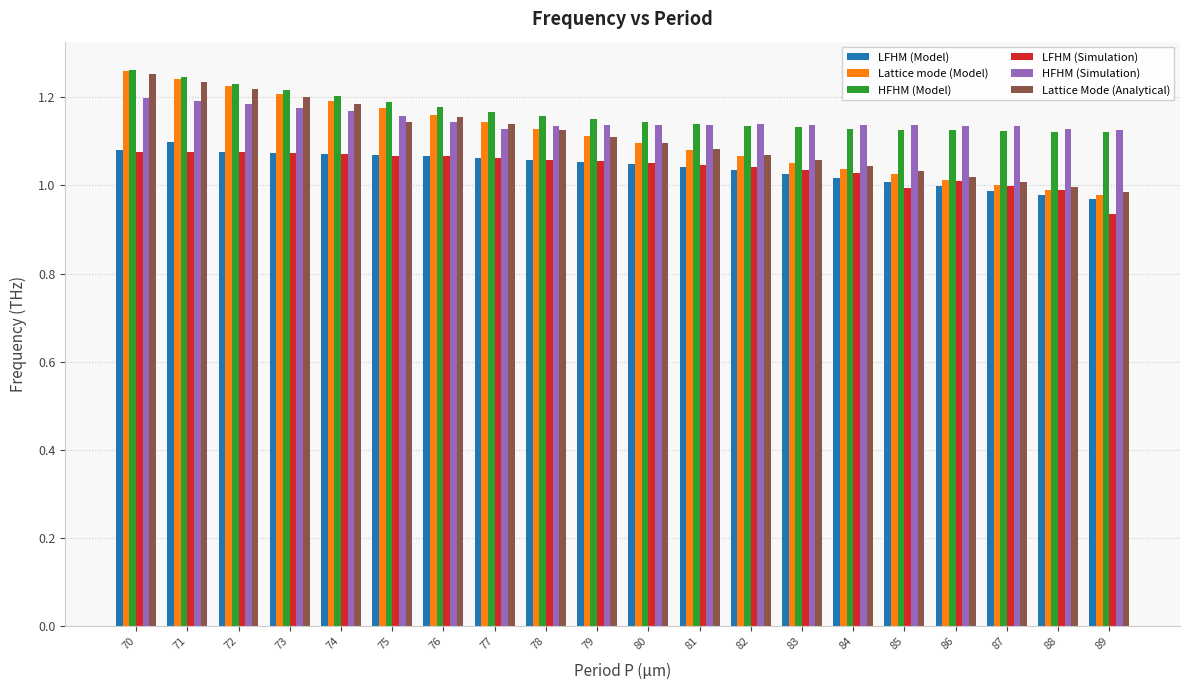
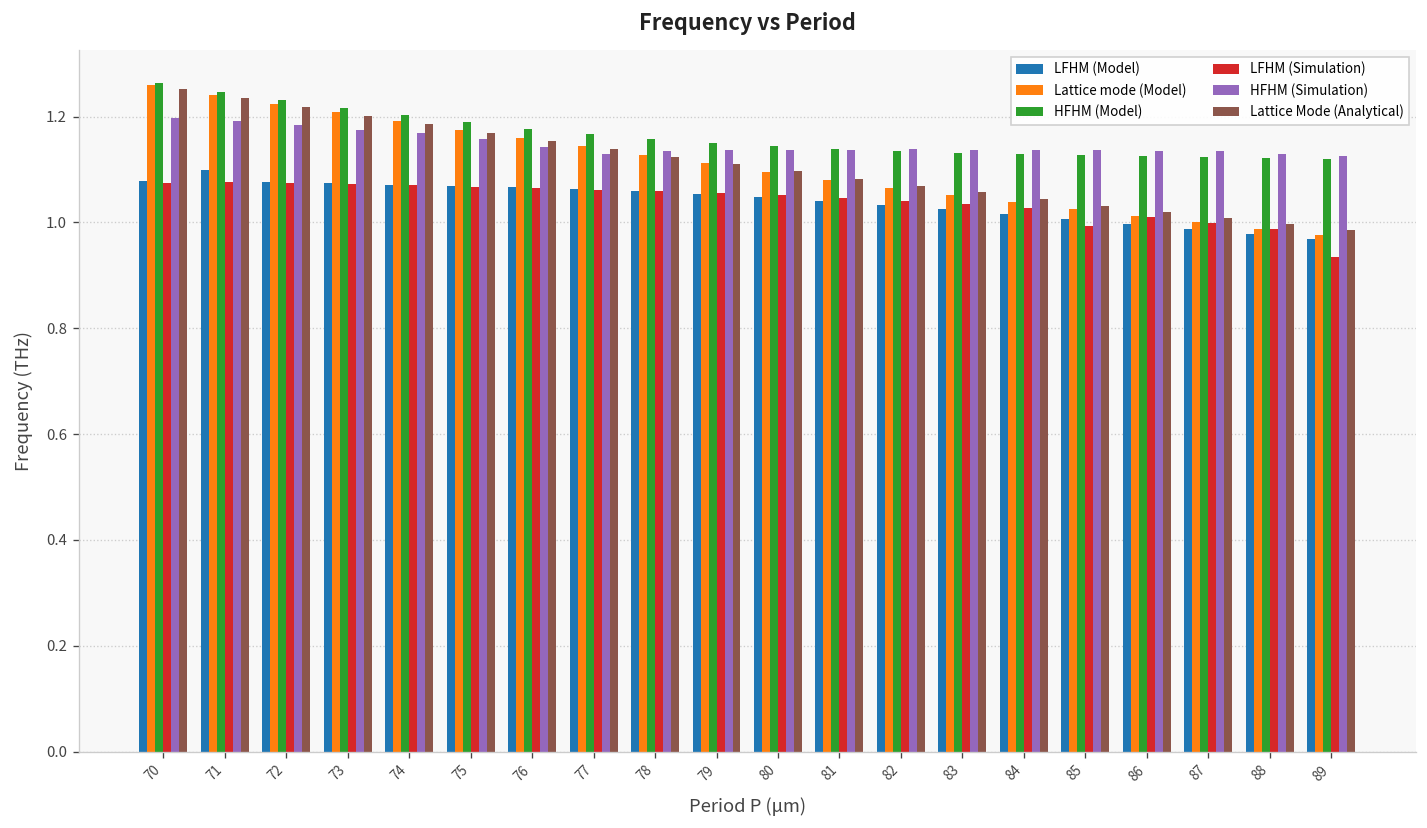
Lattice Mode (Analytical), 75: 1.14 -> 1.17
